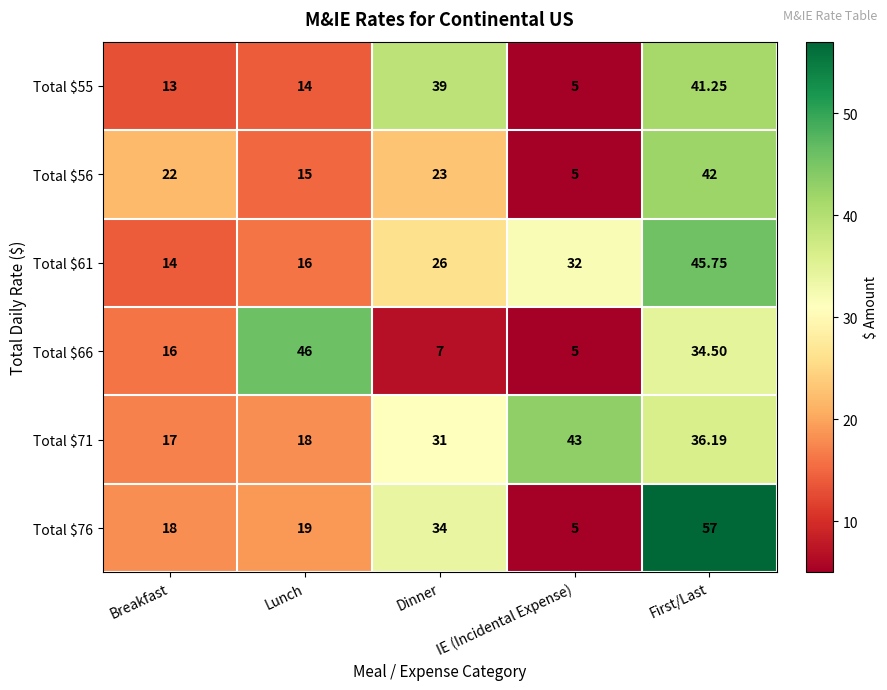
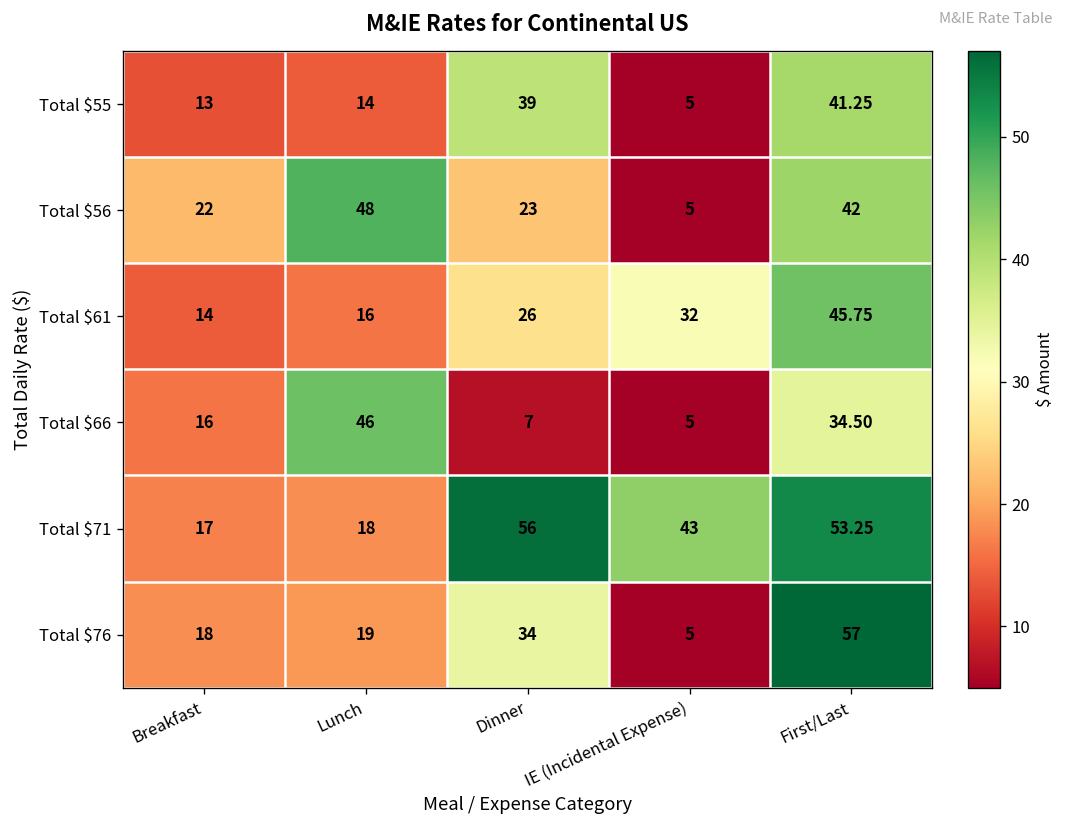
Total $56, Lunch: 15 -> 48
Total $71, Dinner: 31 -> 56
Total $71, First/Last: 36.19 -> 53.25
